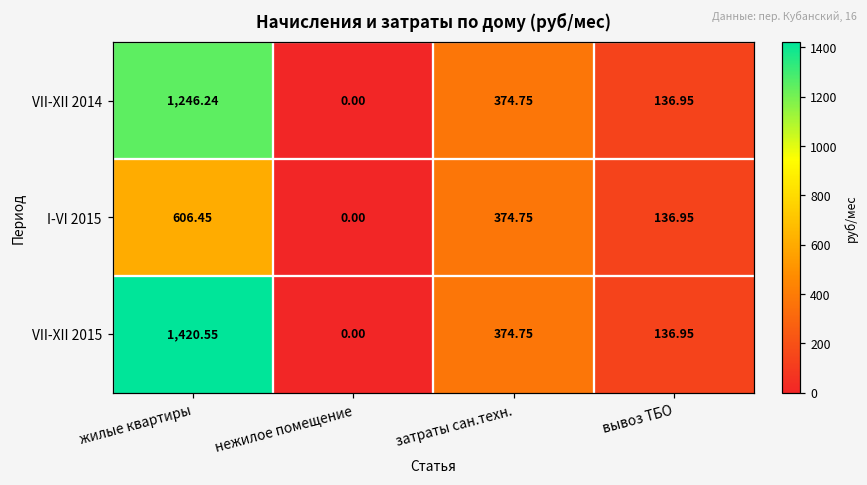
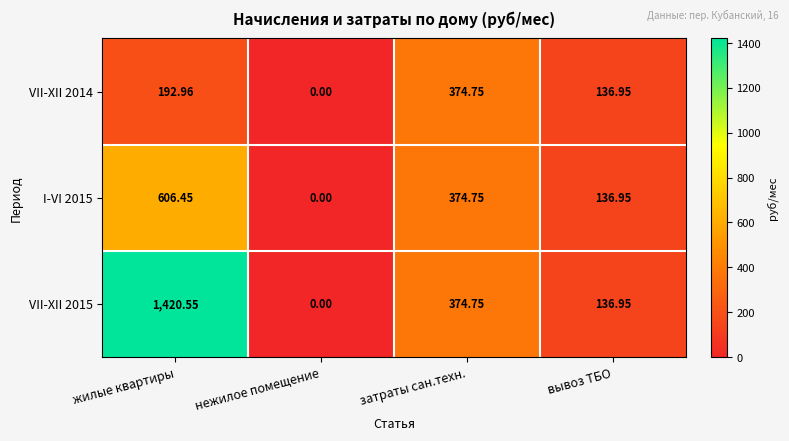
VII-XII 2014, жилые квартиры: 1,246.24 -> 192.96
